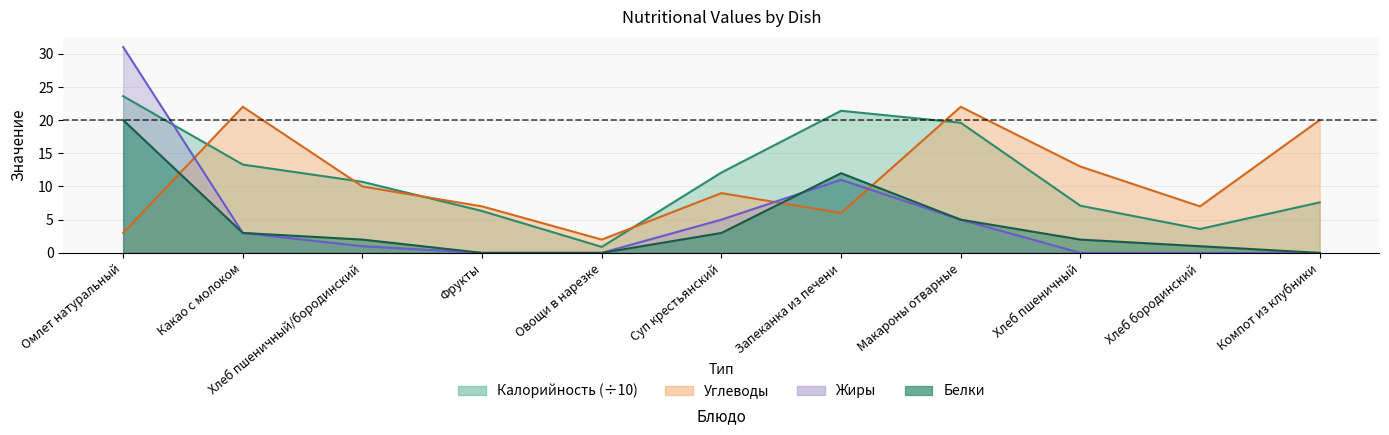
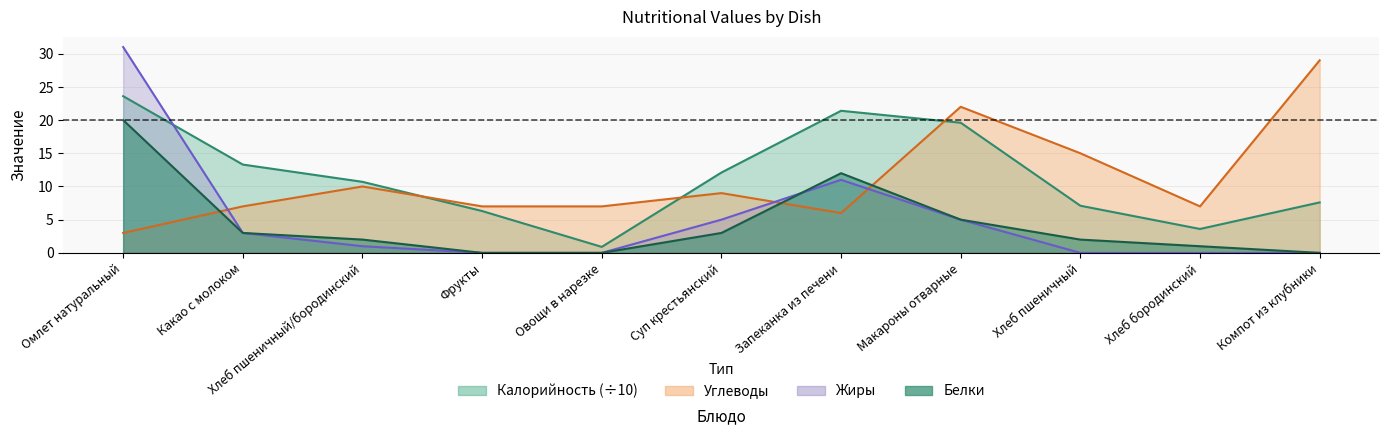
Углеводы, Какао с молоком: 22 -> 7
Углеводы, Овощи в нарезке: 2 -> 7
Углеводы, Хлеб пшеничный: 13 -> 15
Углеводы, Компот из клубники: 20 -> 29
